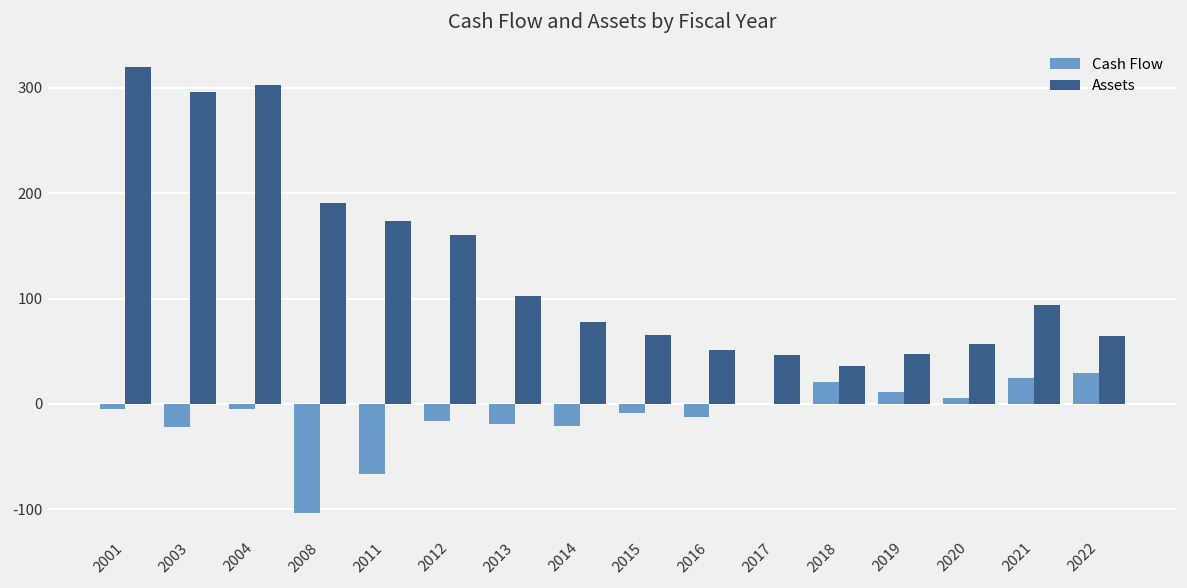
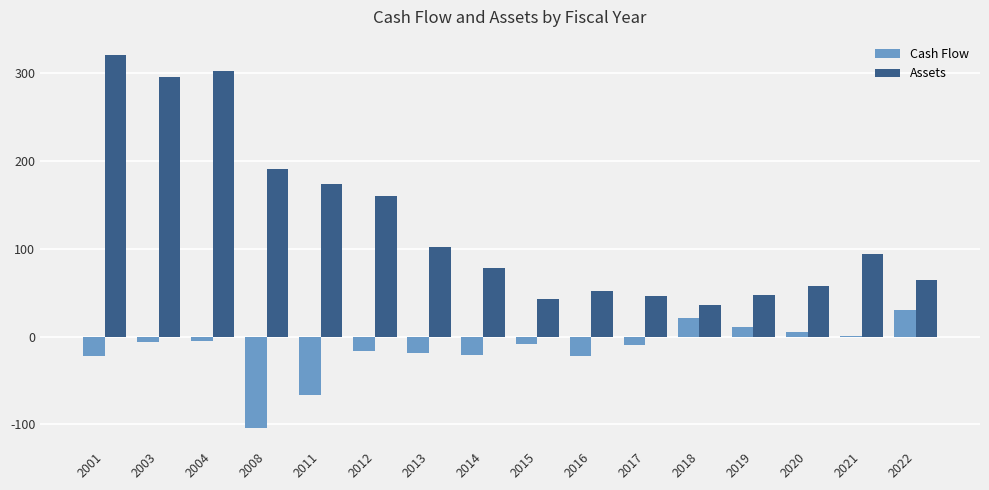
Cash Flow, 2001: -10 -> -20
Cash Flow, 2003: -20 -> -10
Assets, 2015: 70 -> 40
Cash Flow, 2016: -10 -> -20
Cash Flow, 2017: 0 -> -10
Cash Flow, 2021: 20 -> 0
